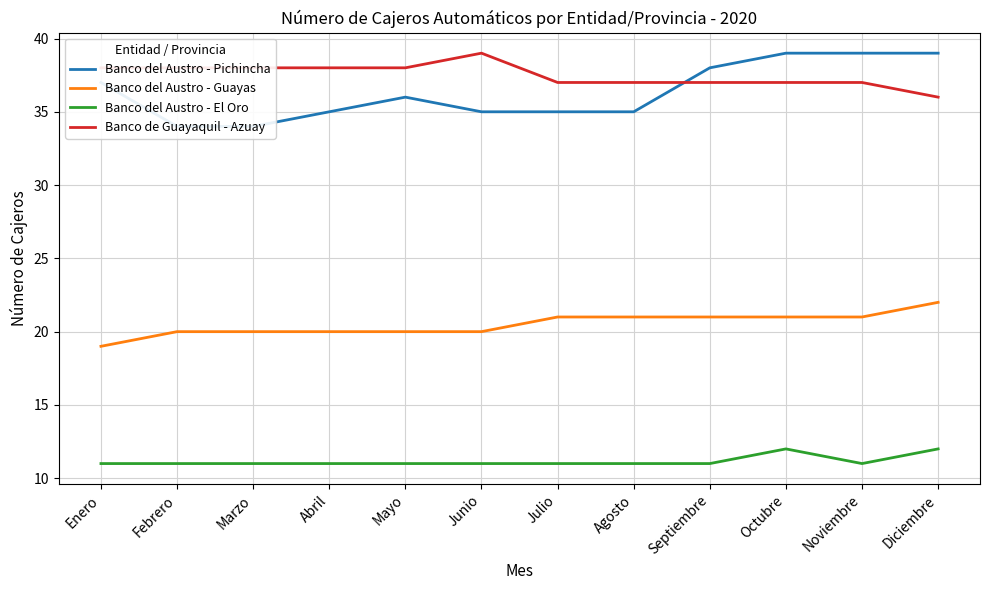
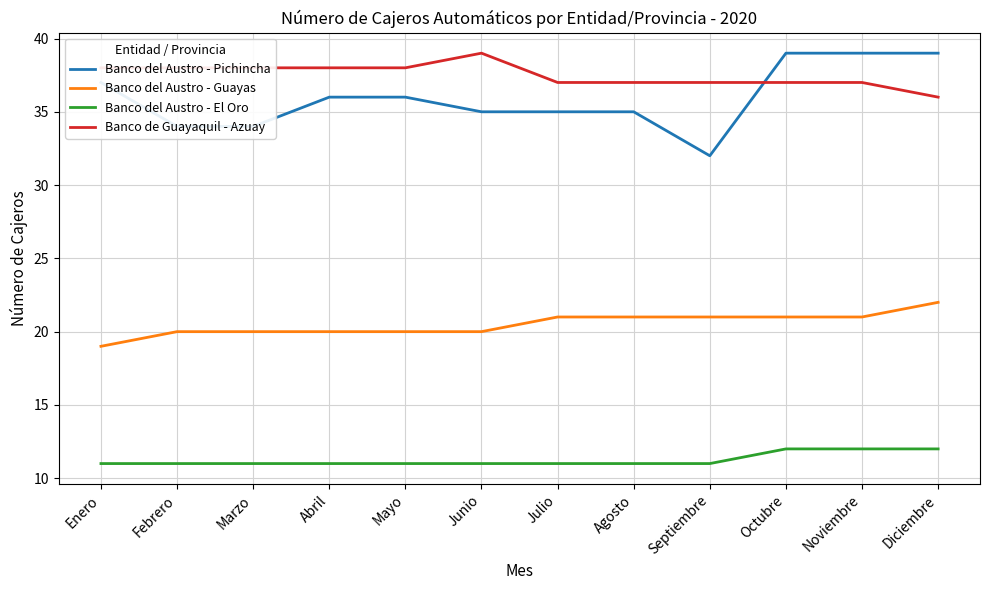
Banco del Austro - Pichincha, Abril: 35 -> 36
Banco del Austro - Pichincha, Septiembre: 38 -> 32
Banco del Austro - El Oro, Noviembre: 11 -> 12
